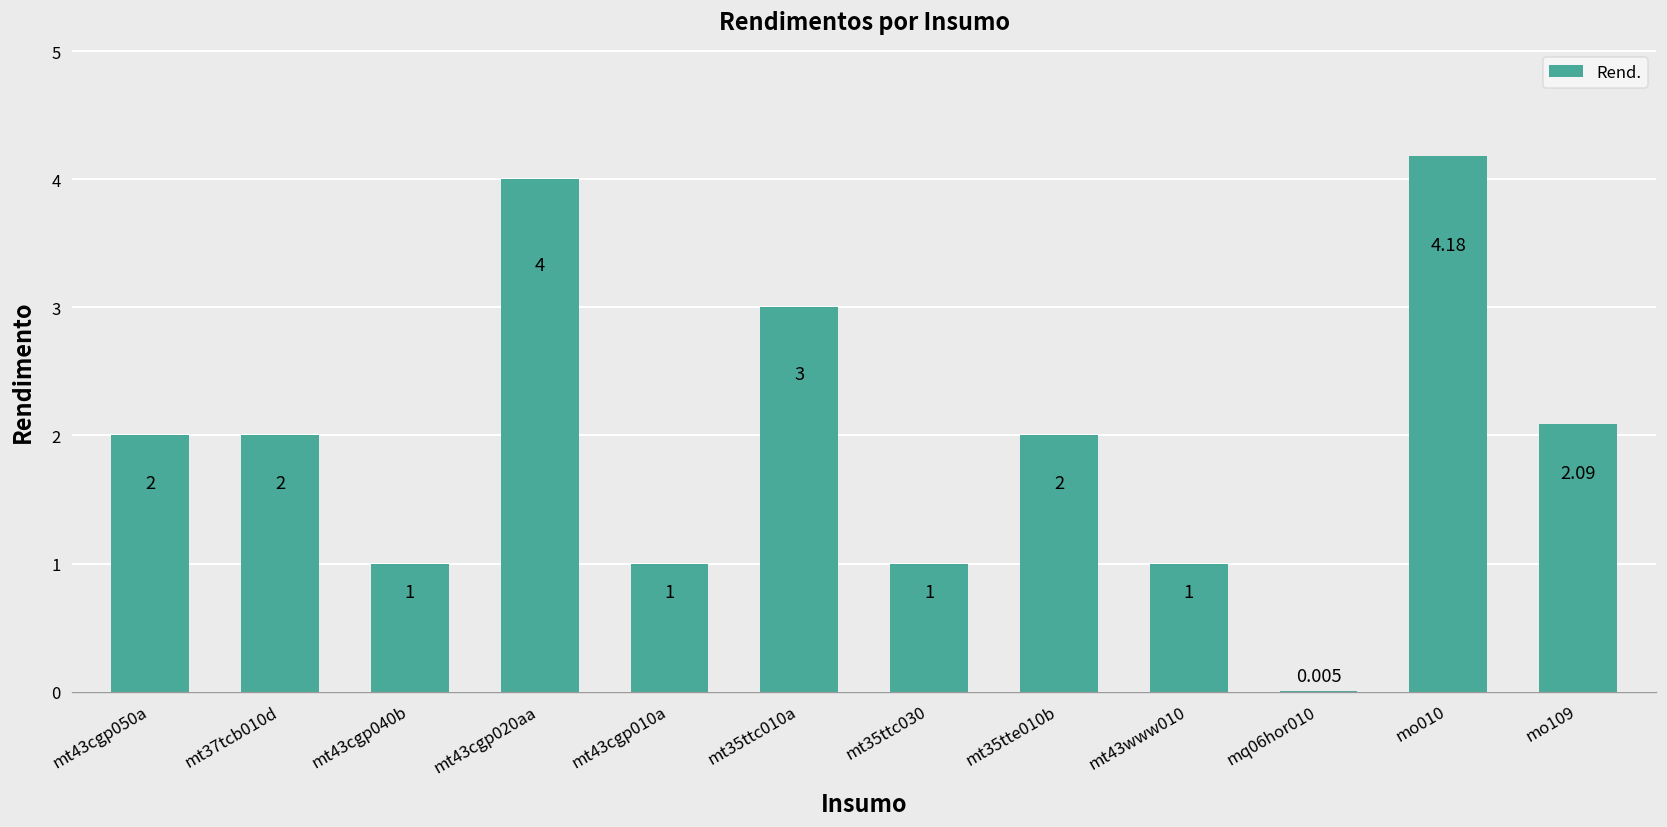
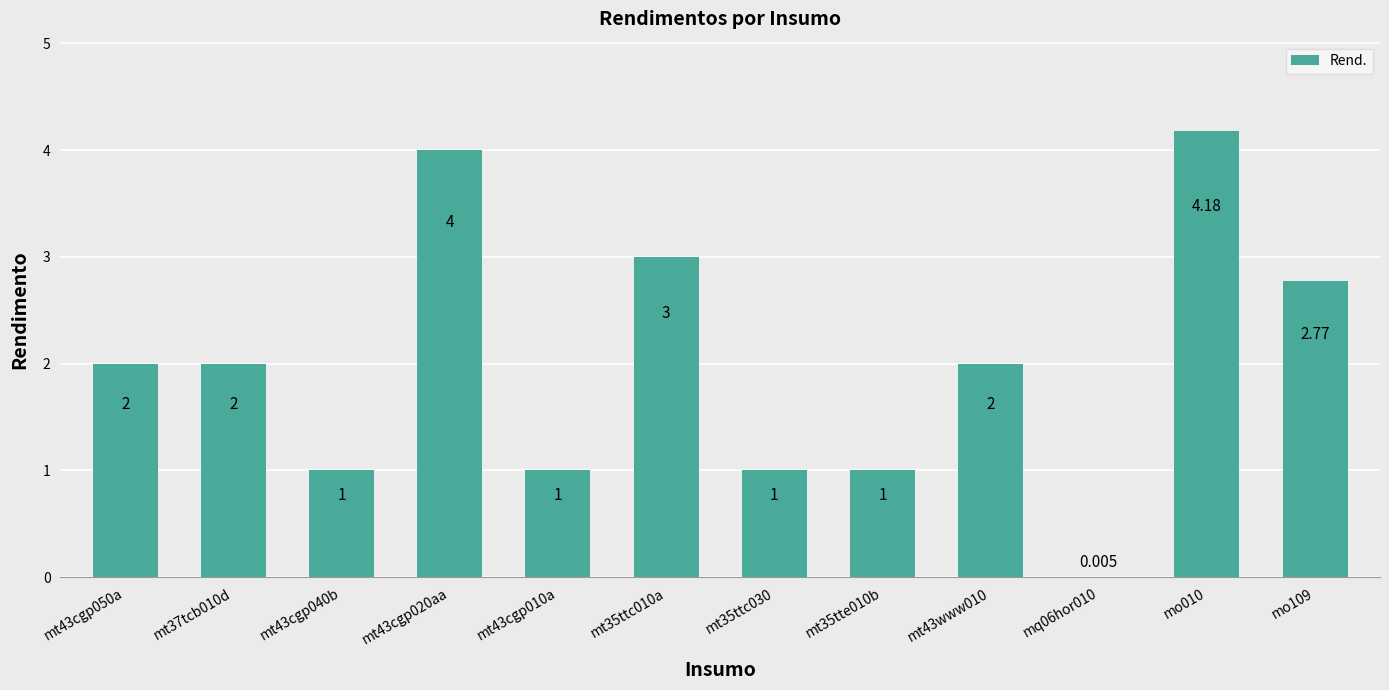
mt35tte010b: 2 -> 1
mt43www010: 1 -> 2
mo109: 2.09 -> 2.77
